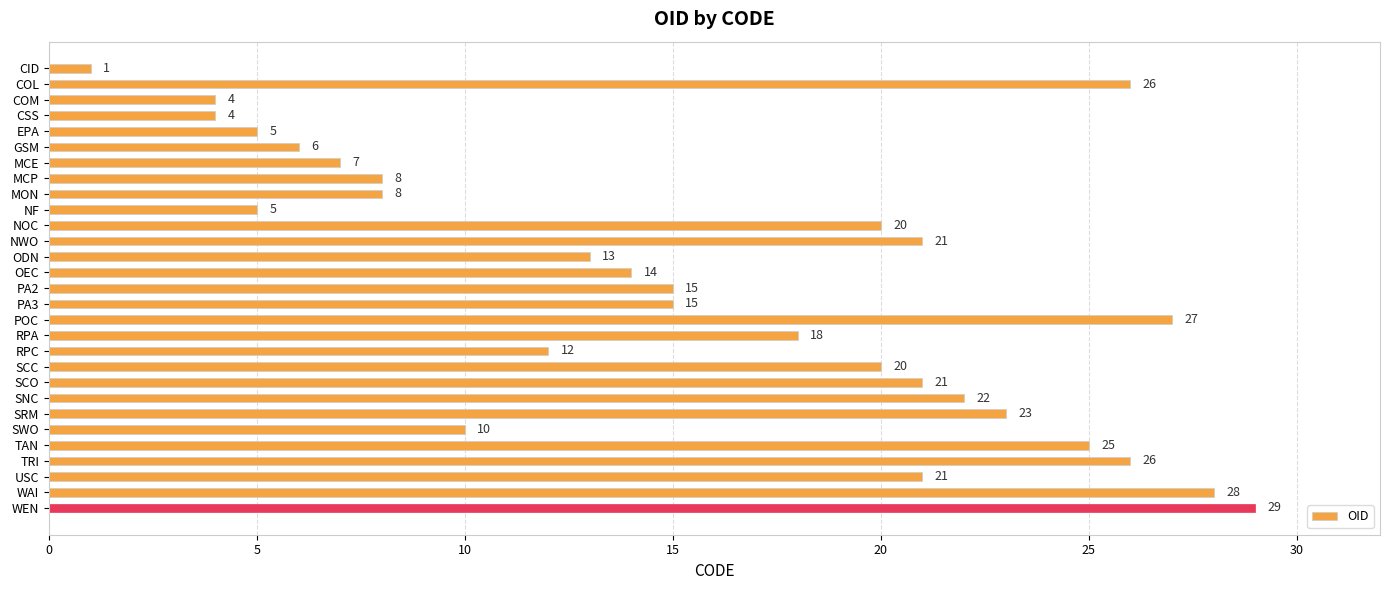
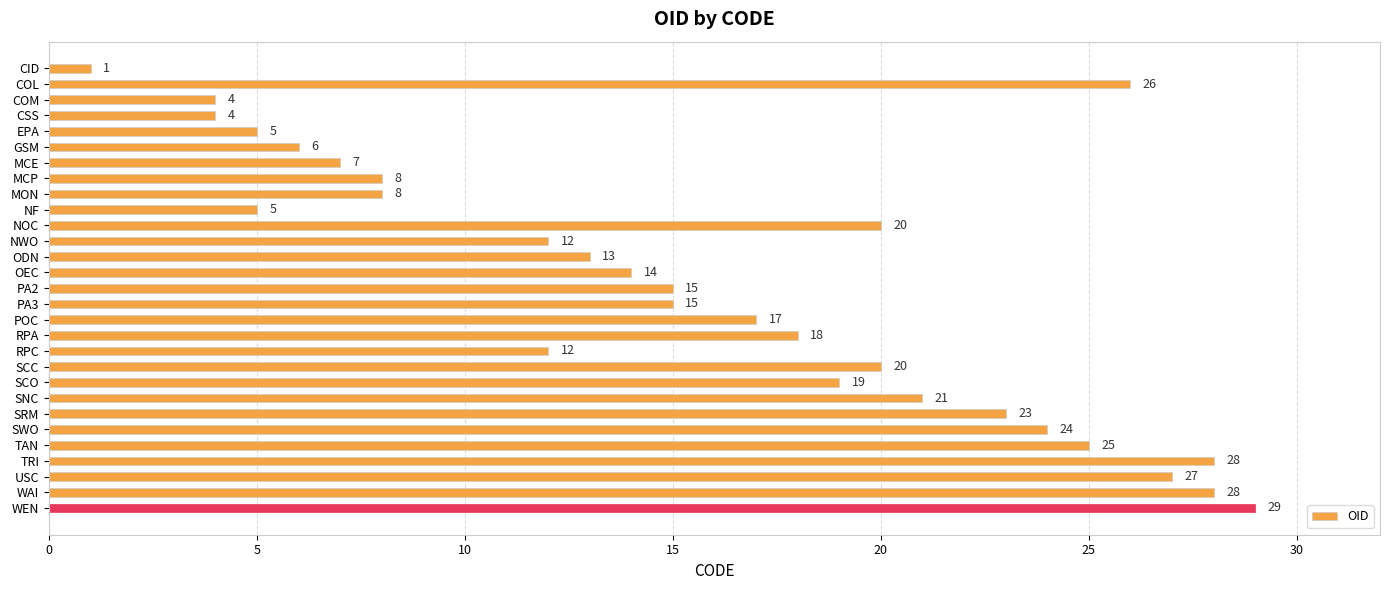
NWO: 21 -> 12
POC: 27 -> 17
SCO: 21 -> 19
SNC: 22 -> 21
SWO: 10 -> 24
TRI: 26 -> 28
USC: 21 -> 27
